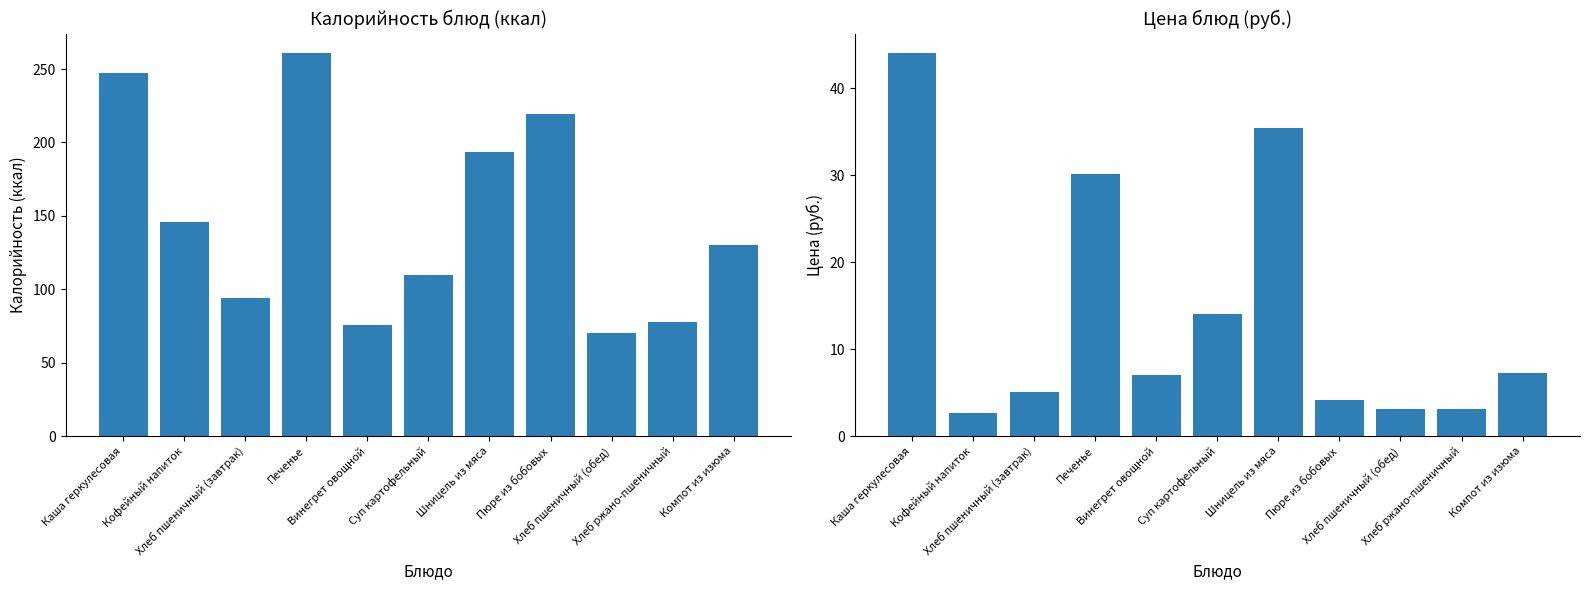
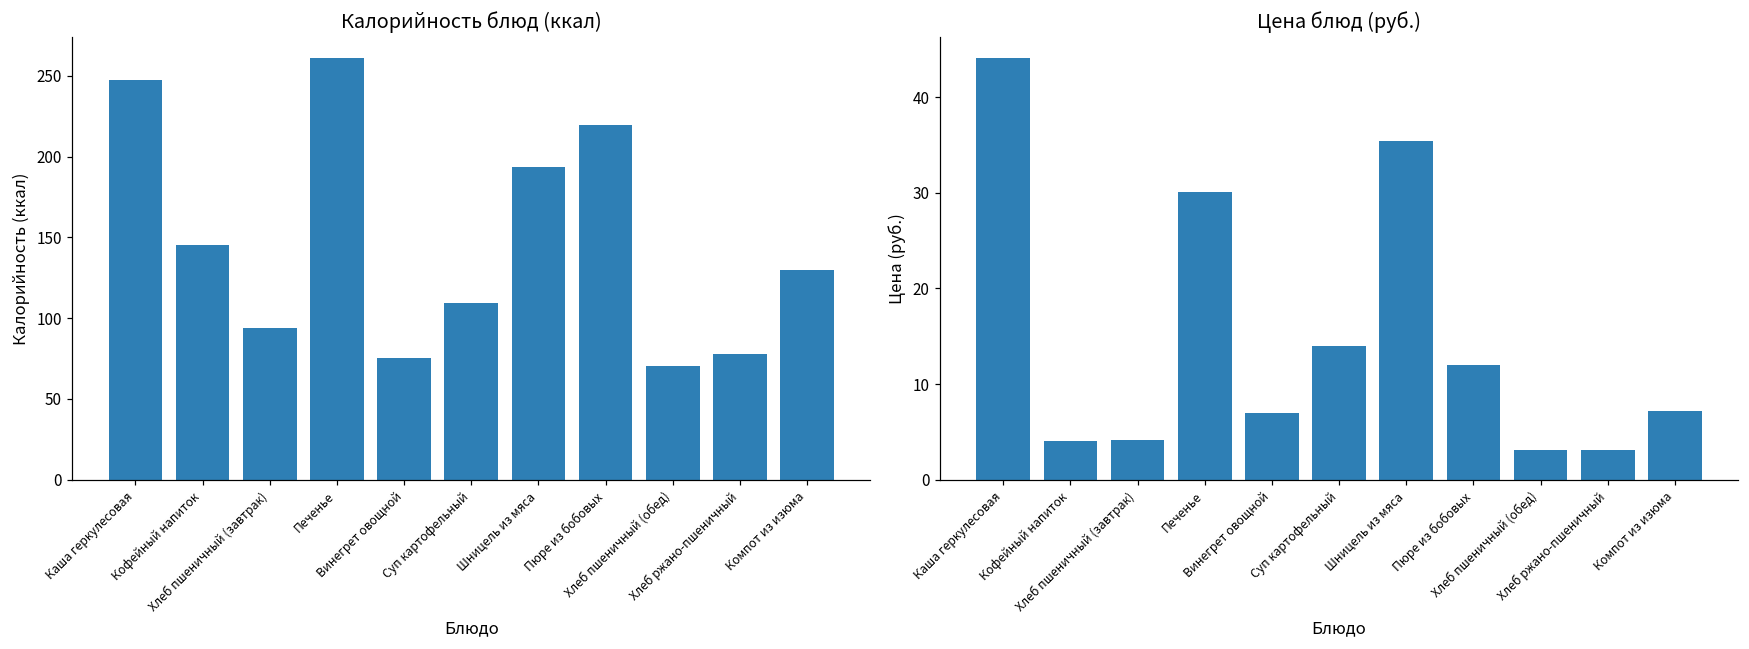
Цена блюд (руб.), Кофейный напиток: 3 -> 4
Цена блюд (руб.), Хлеб пшеничный (завтрак): 5 -> 4
Цена блюд (руб.), Пюре из бобовых: 4 -> 12
